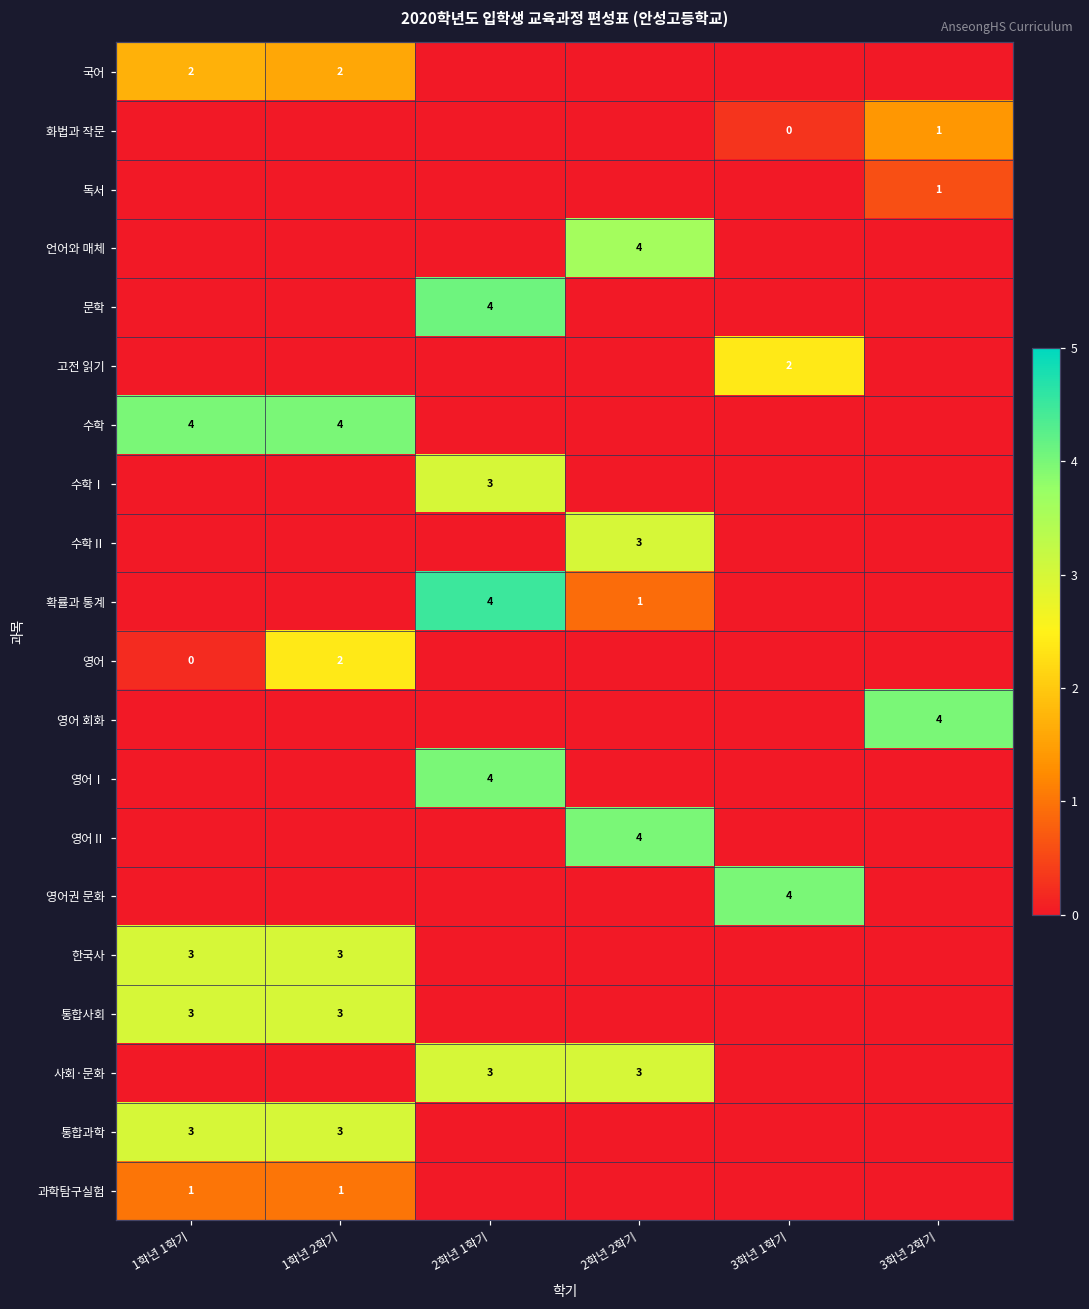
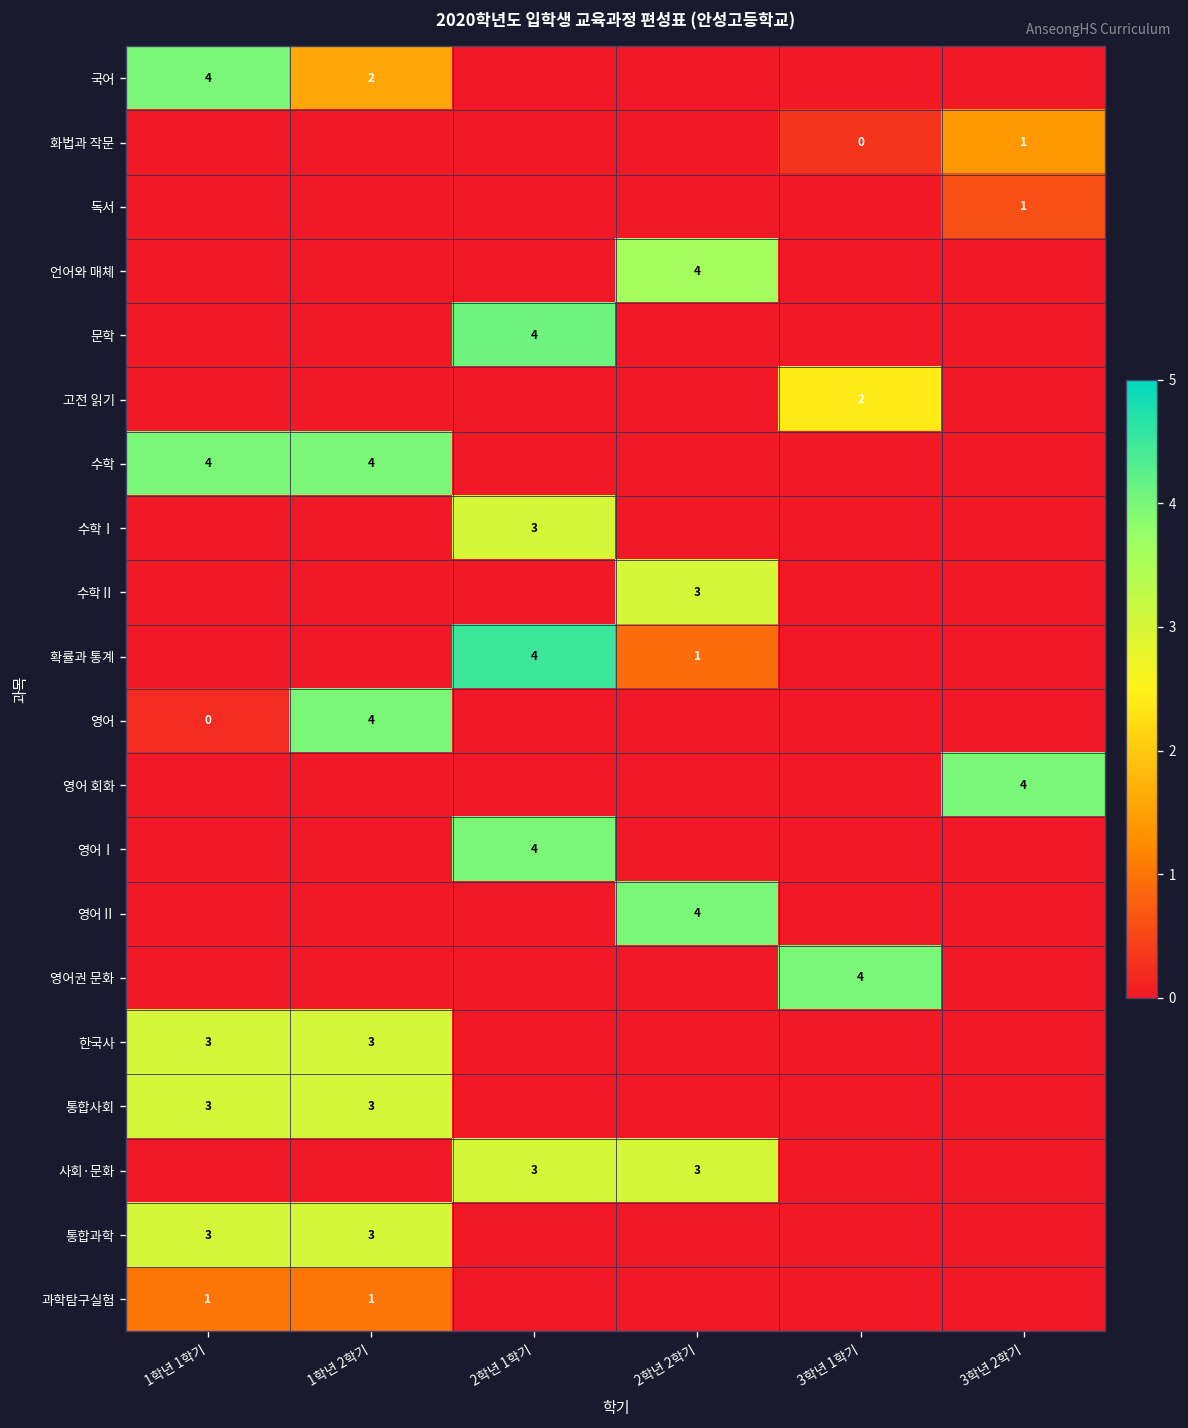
국어, 1학년 1학기: 2 -> 4
영어, 1학년 2학기: 2 -> 4
